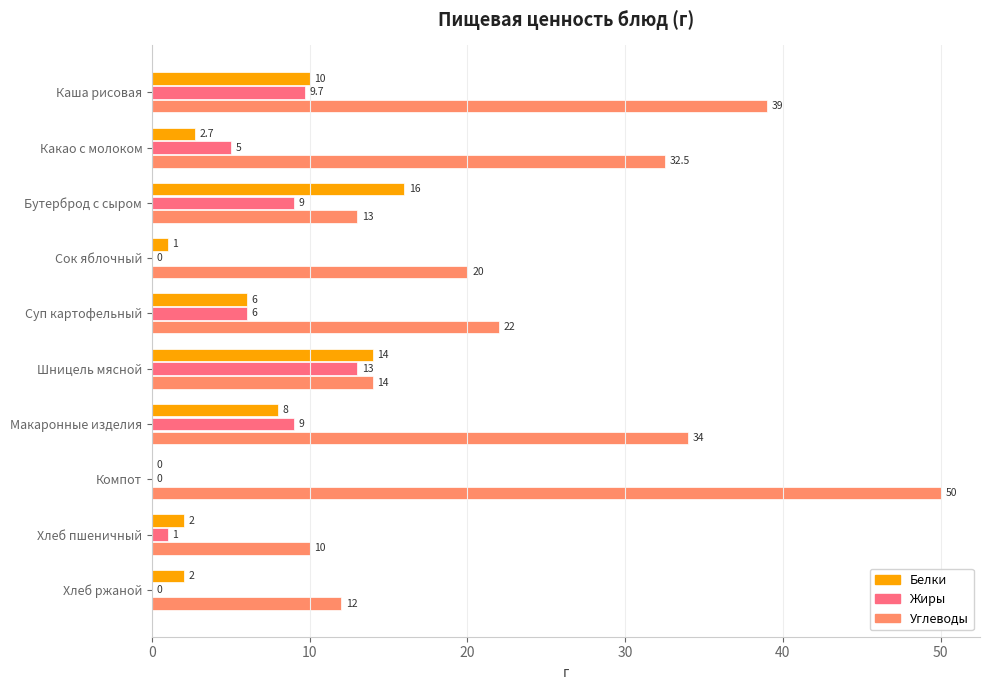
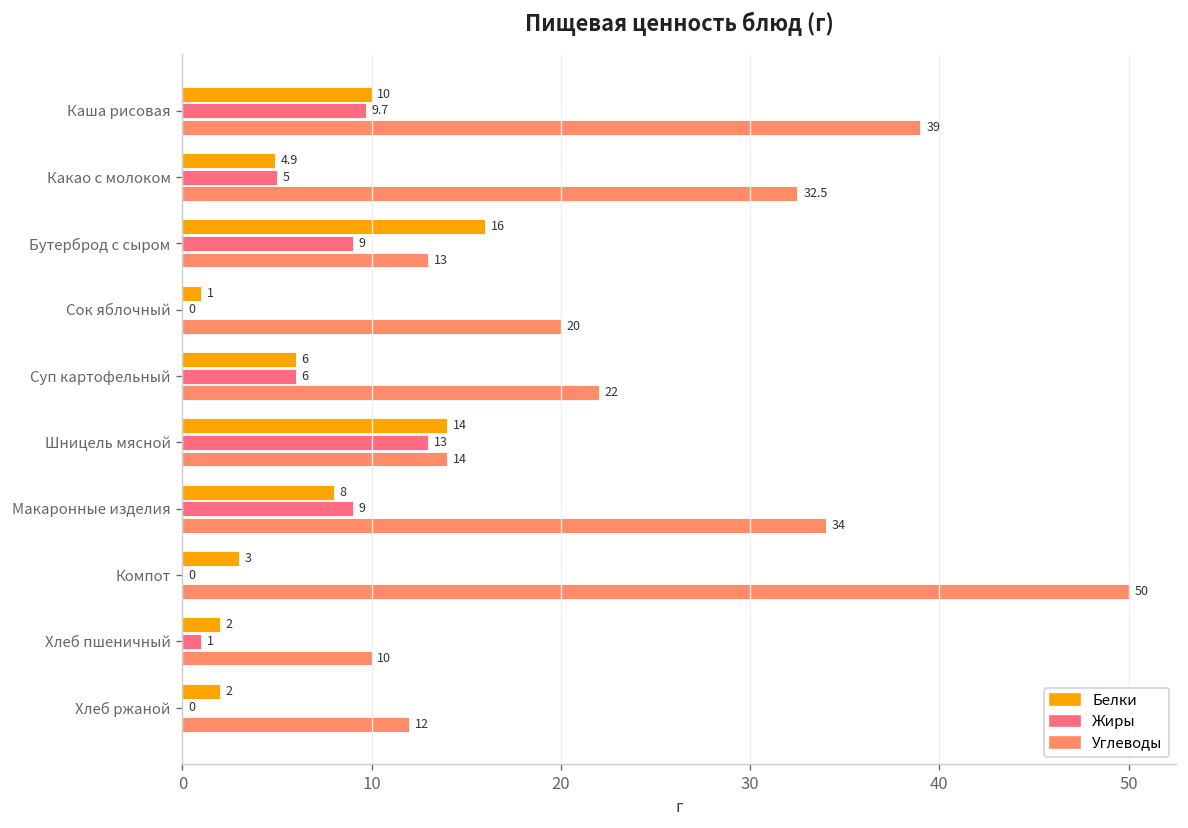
Белки, Какао с молоком: 2.7 -> 4.9
Белки, Компот: 0 -> 3
